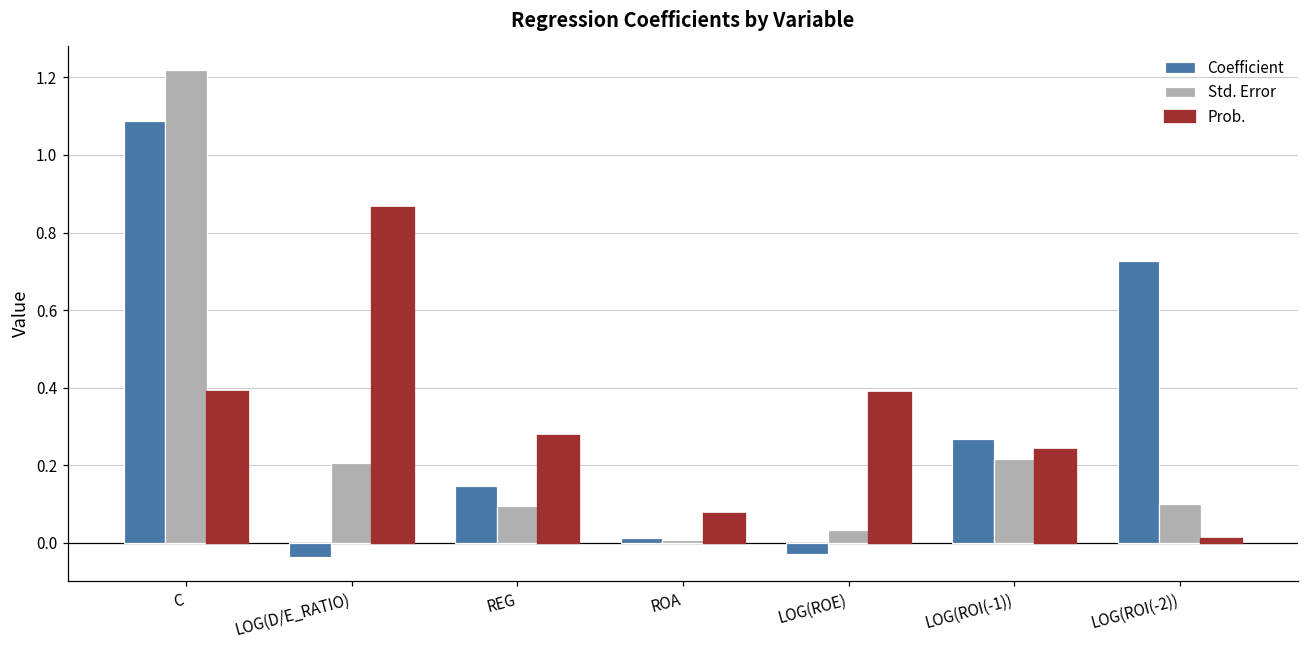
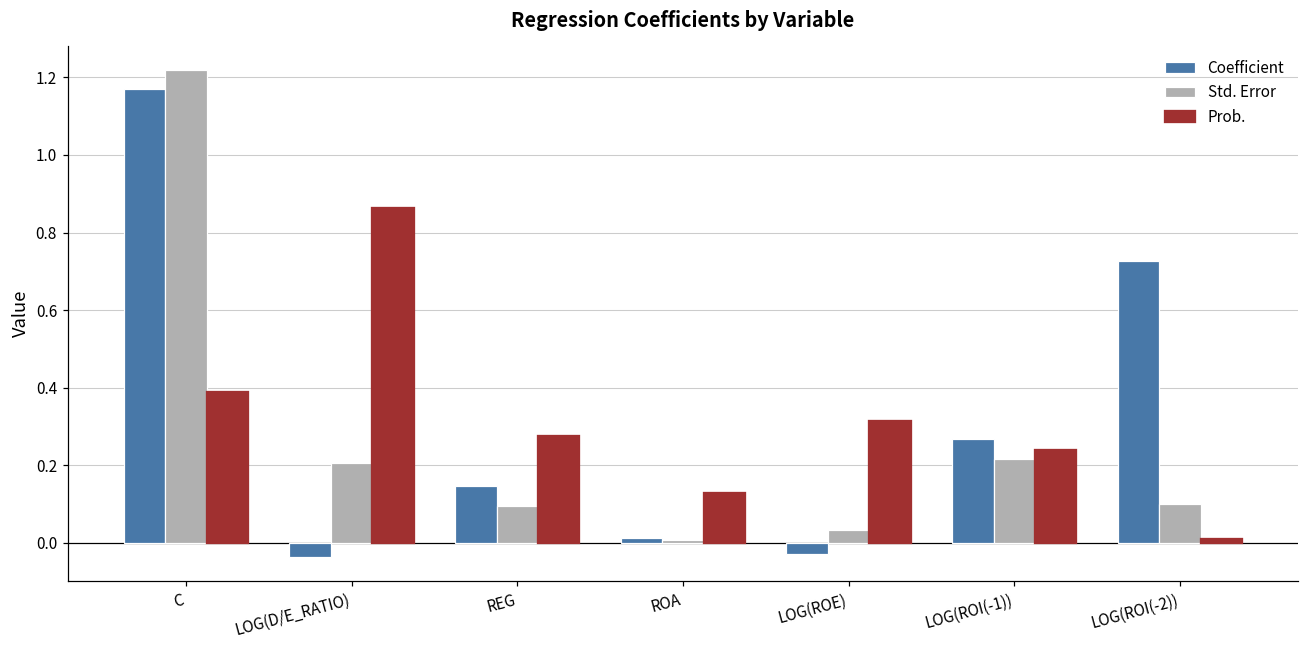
Coefficient, C: 1.09 -> 1.17
Prob., ROA: 0.07 -> 0.13
Prob., LOG(ROE): 0.39 -> 0.32
